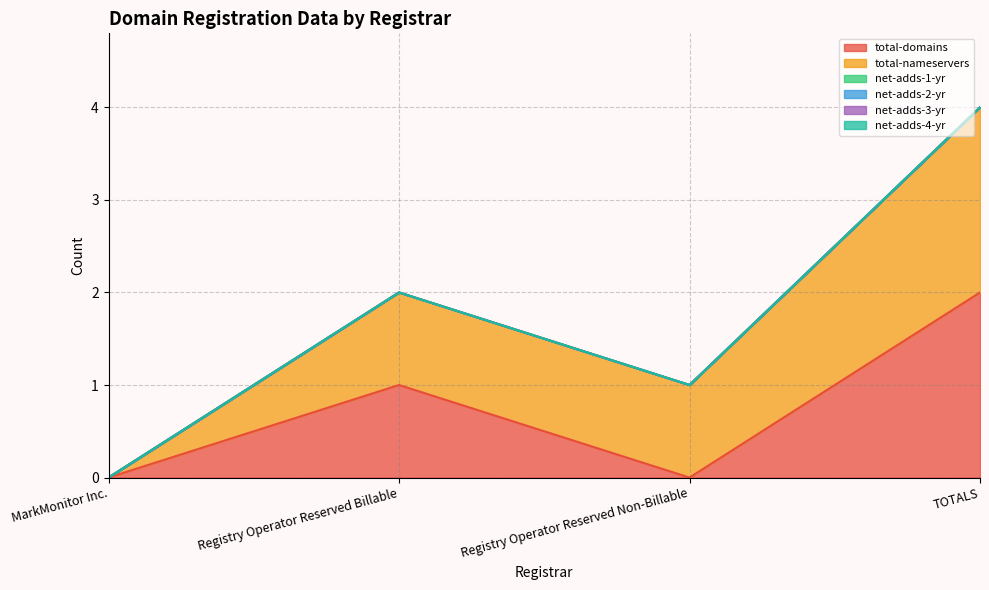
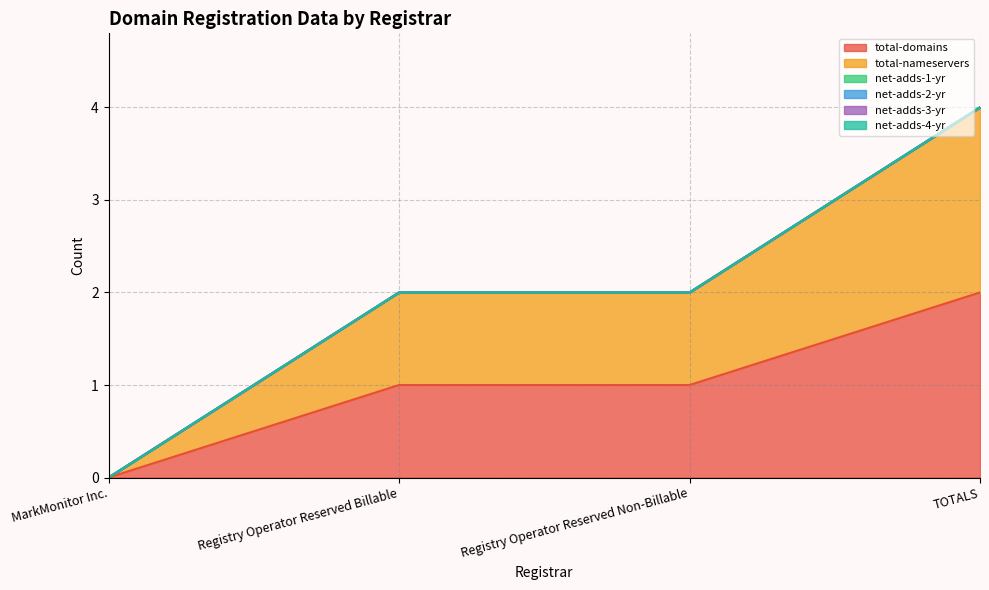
total-domains, Registry Operator Reserved Non-Billable: 0 -> 1
